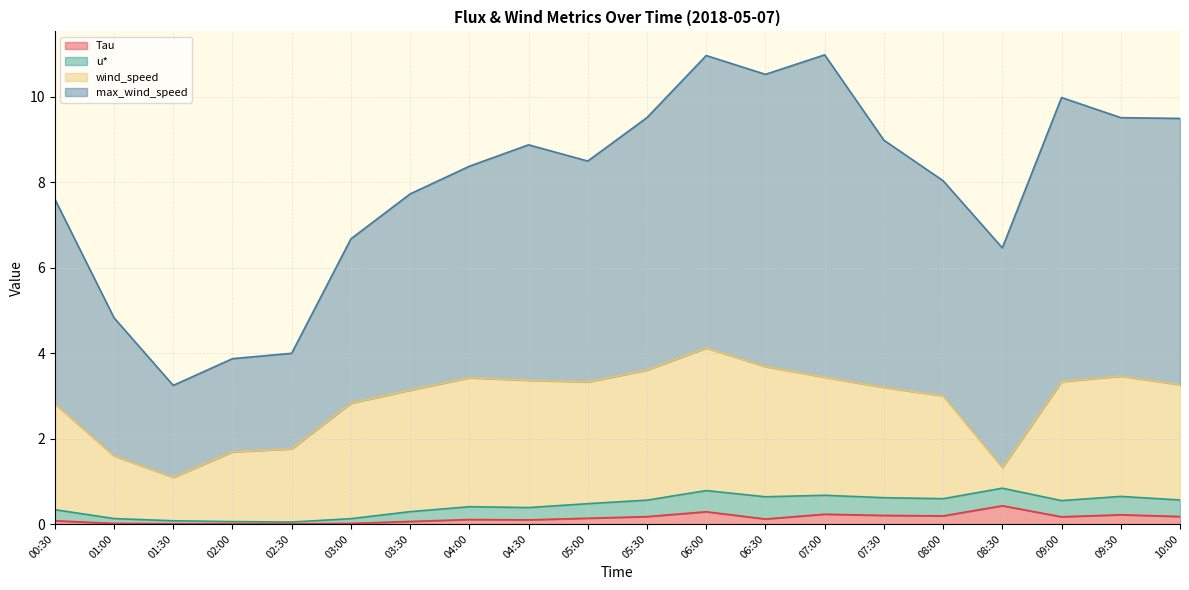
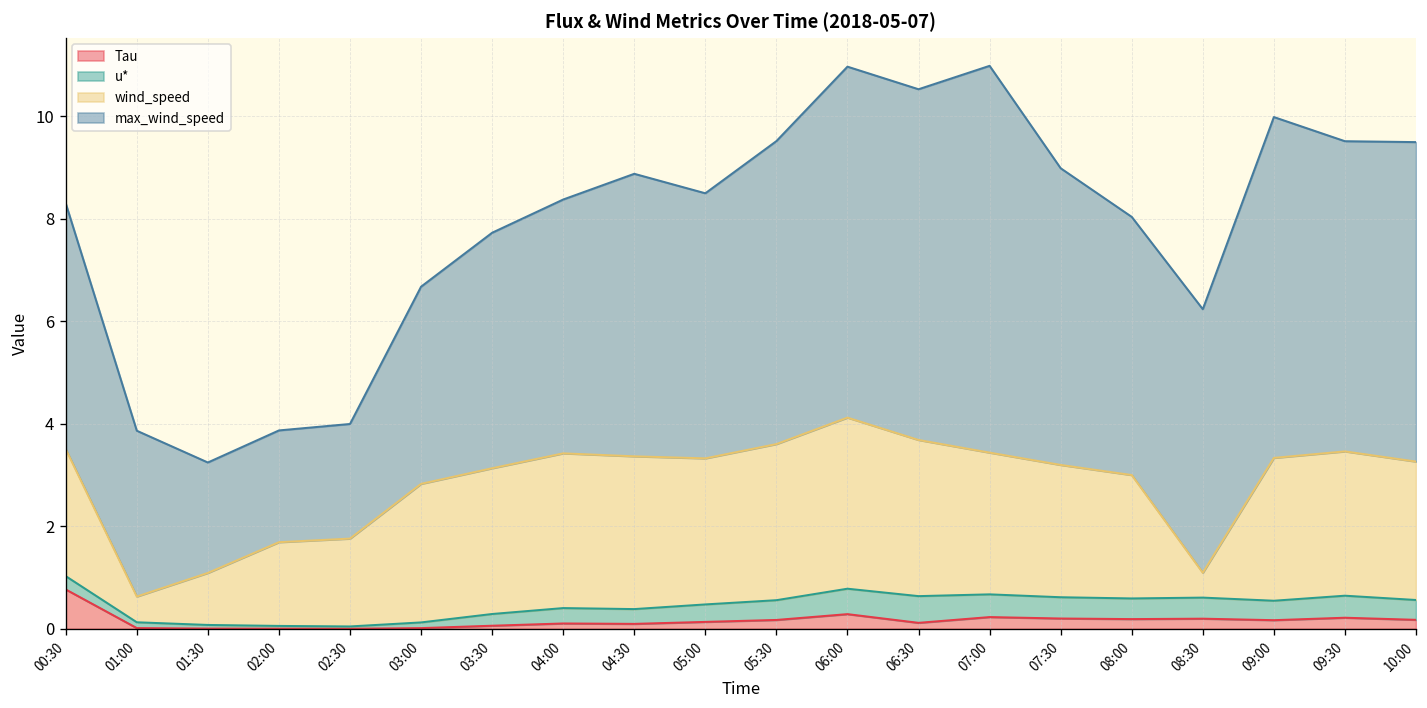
Tau, 00:30: 0.1 -> 0.8
wind_speed, 01:00: 1.5 -> 0.5
Tau, 08:30: 0.4 -> 0.2
